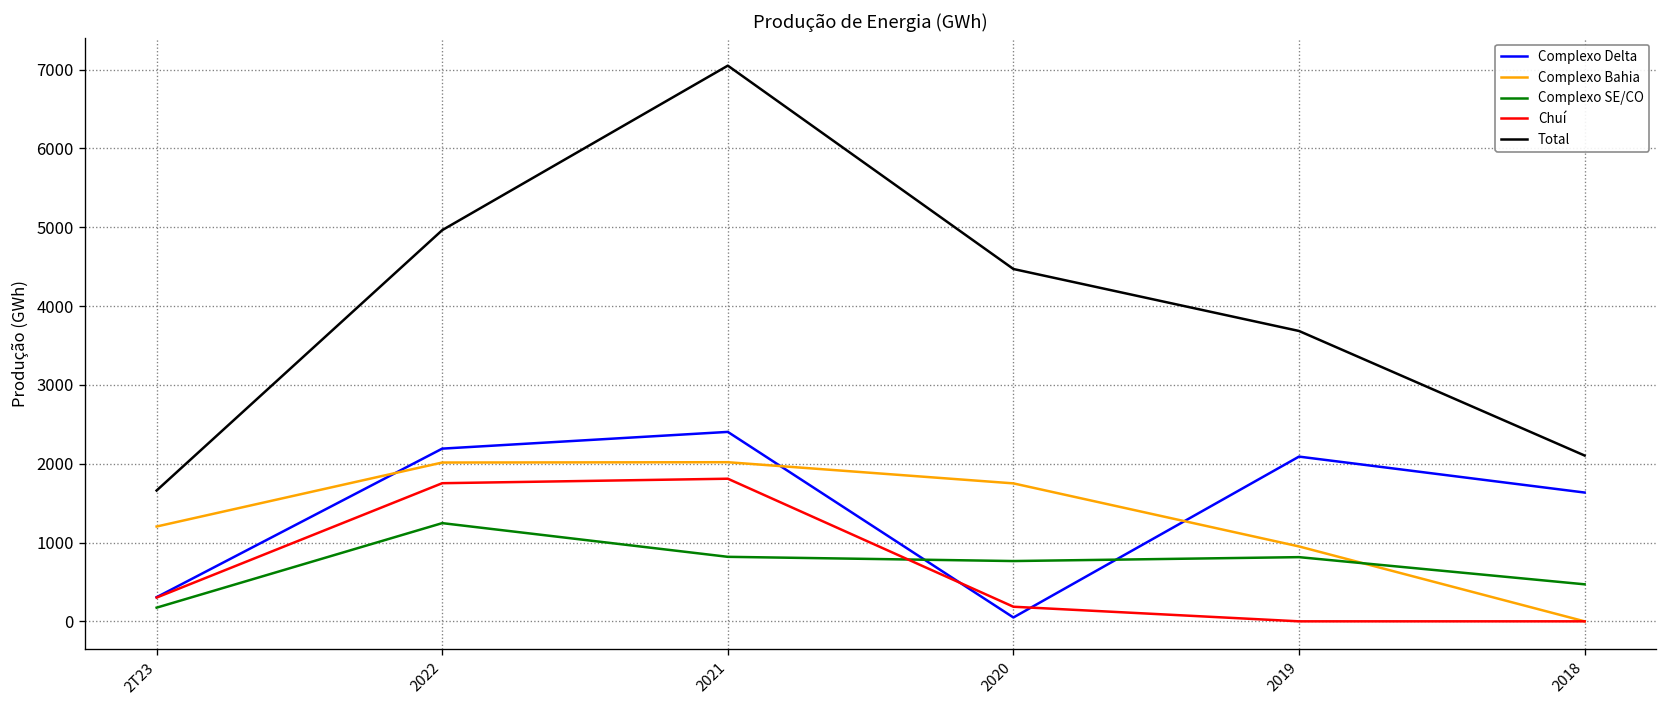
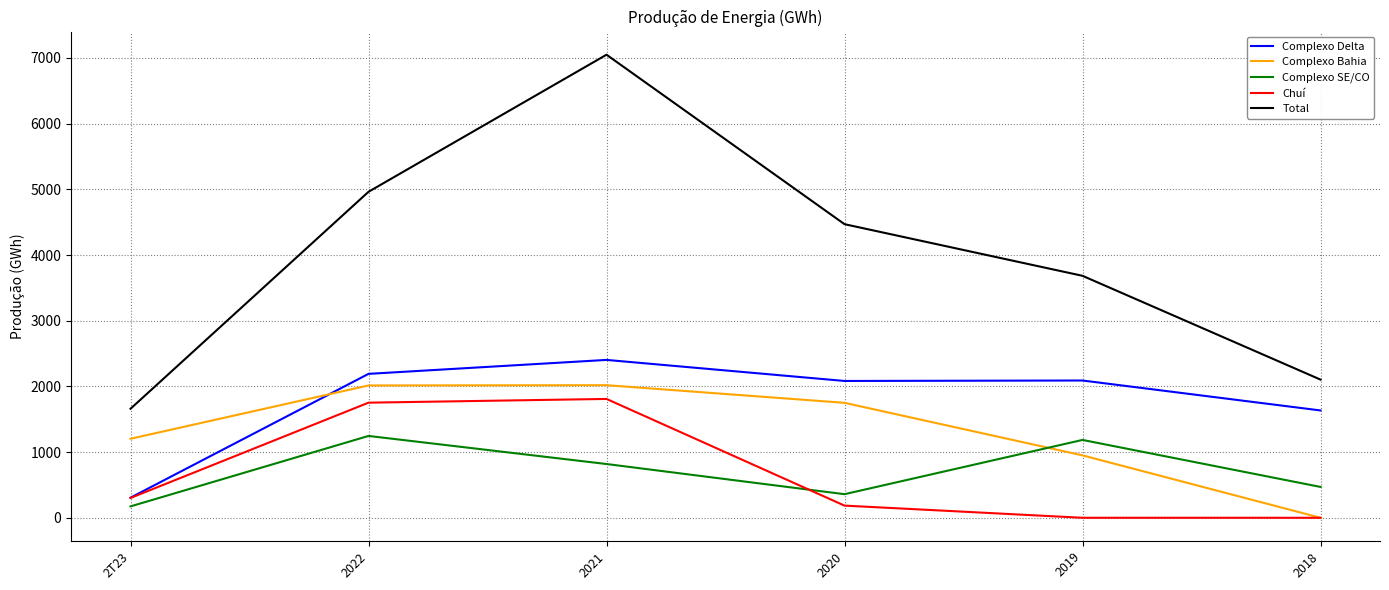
Complexo Delta, 2020: 0 -> 2100
Complexo SE/CO, 2020: 800 -> 400
Complexo SE/CO, 2019: 800 -> 1200
